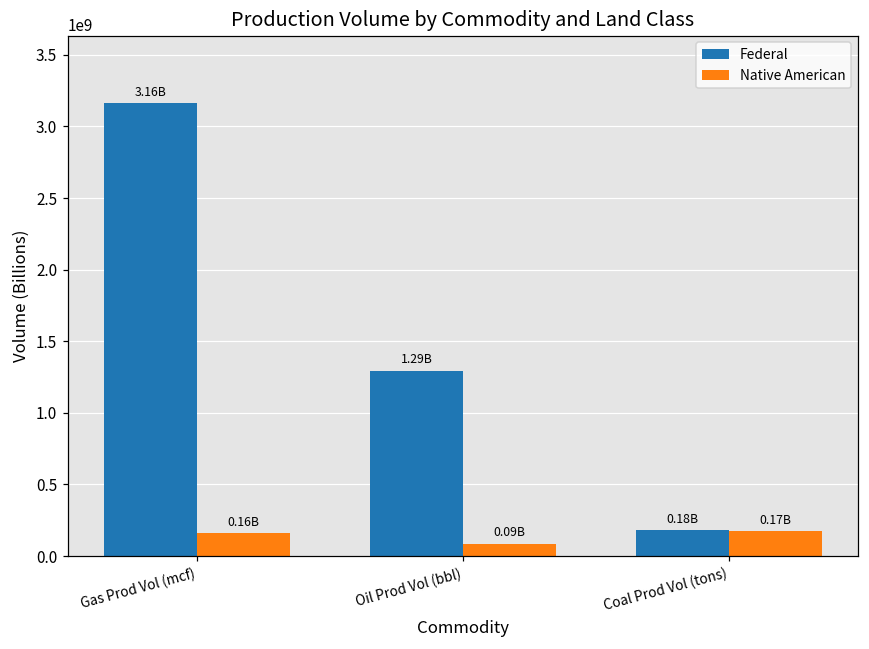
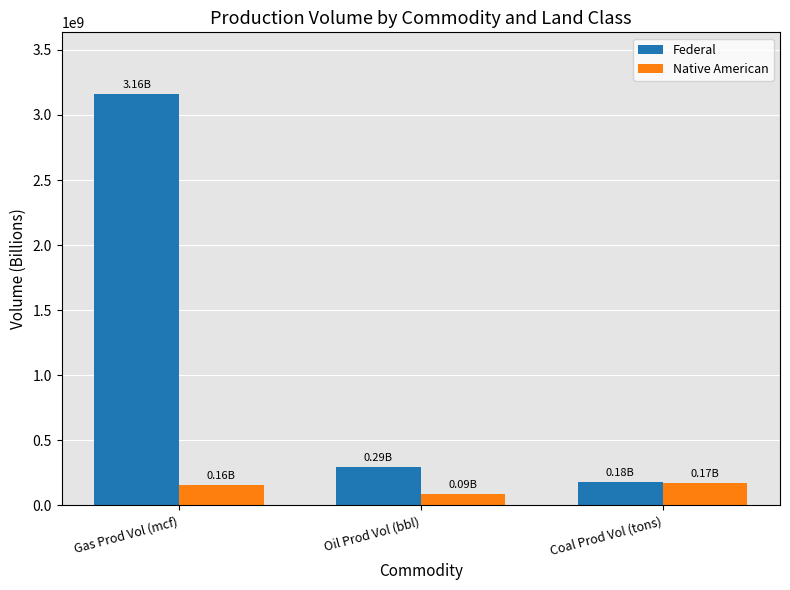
Federal, Oil Prod Vol (bbl): 1.29B -> 0.29B
